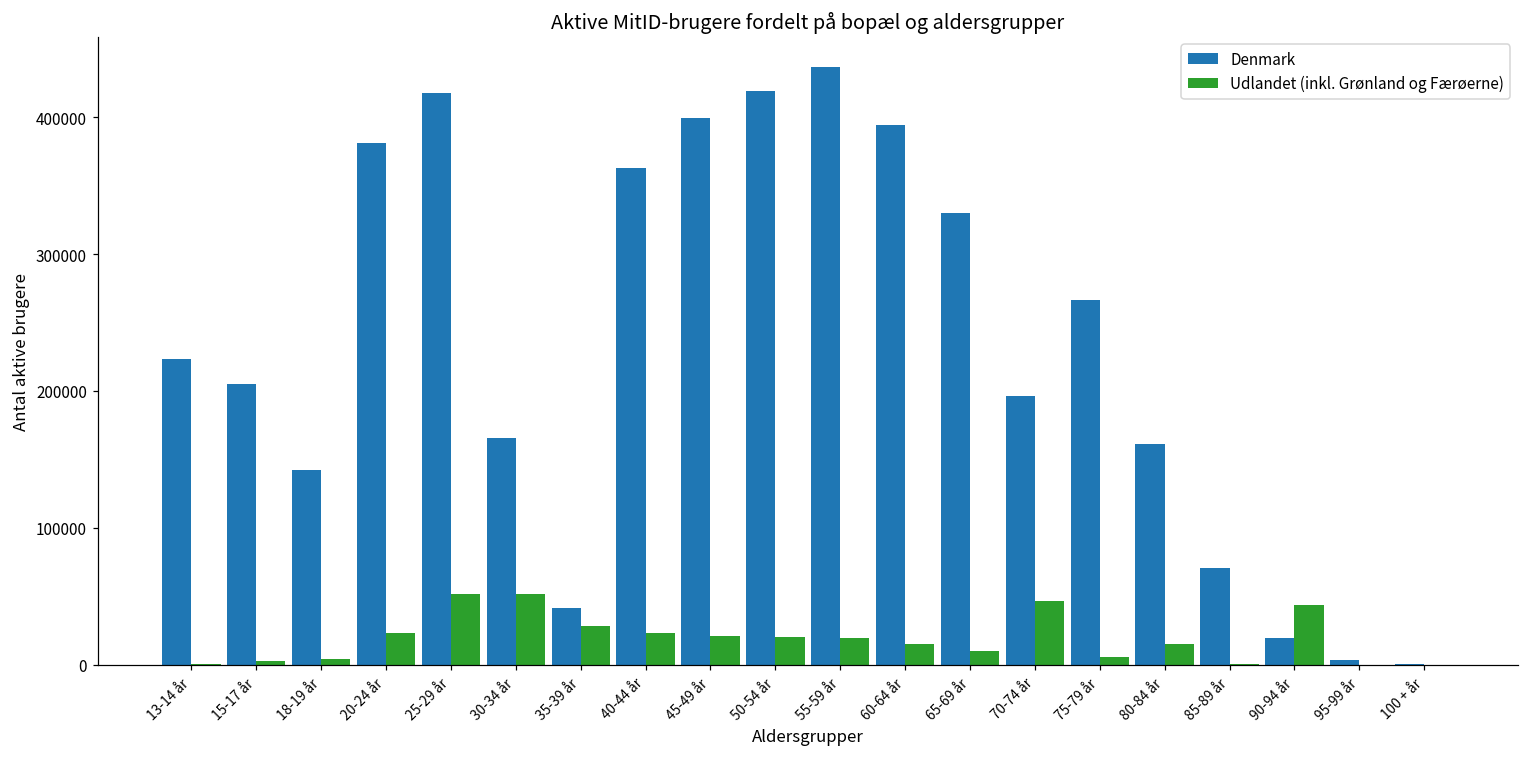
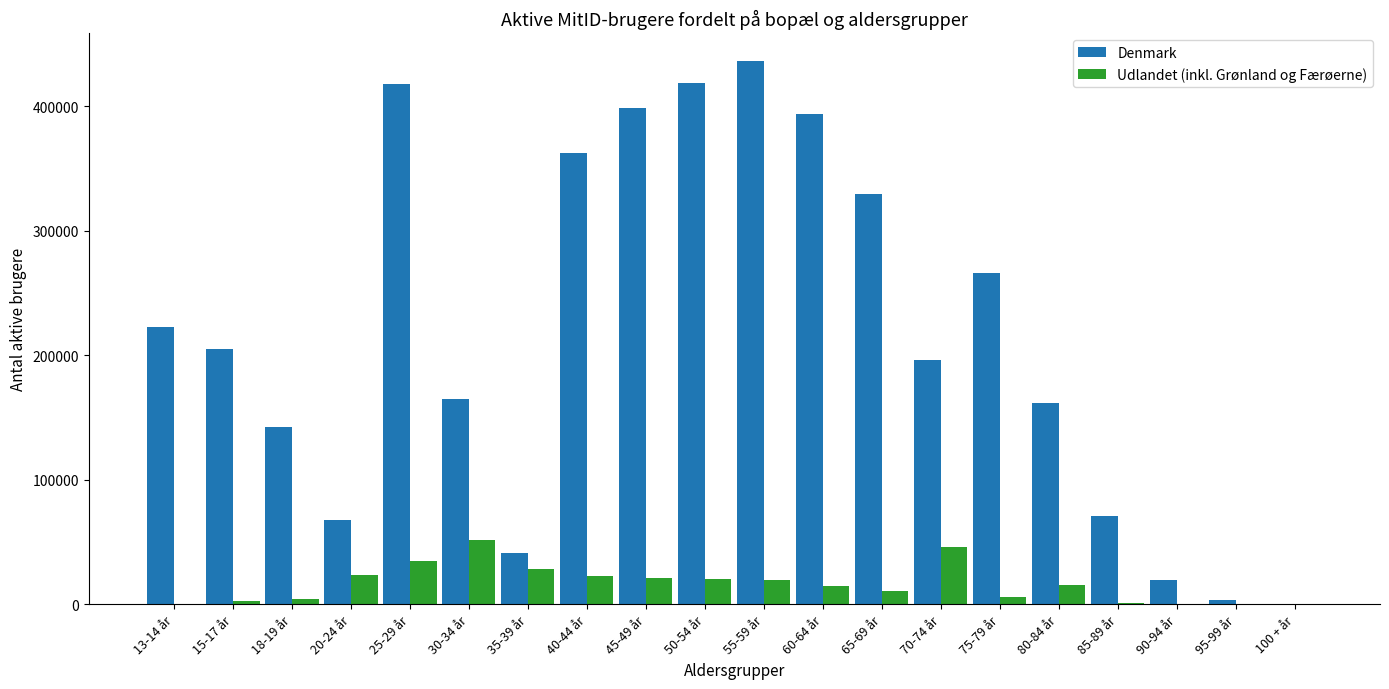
Denmark, 20-24 år: 381000 -> 68000
Udlandet (inkl. Grønland og Færøerne), 25-29 år: 52000 -> 35000
Udlandet (inkl. Grønland og Færøerne), 90-94 år: 43000 -> 0
